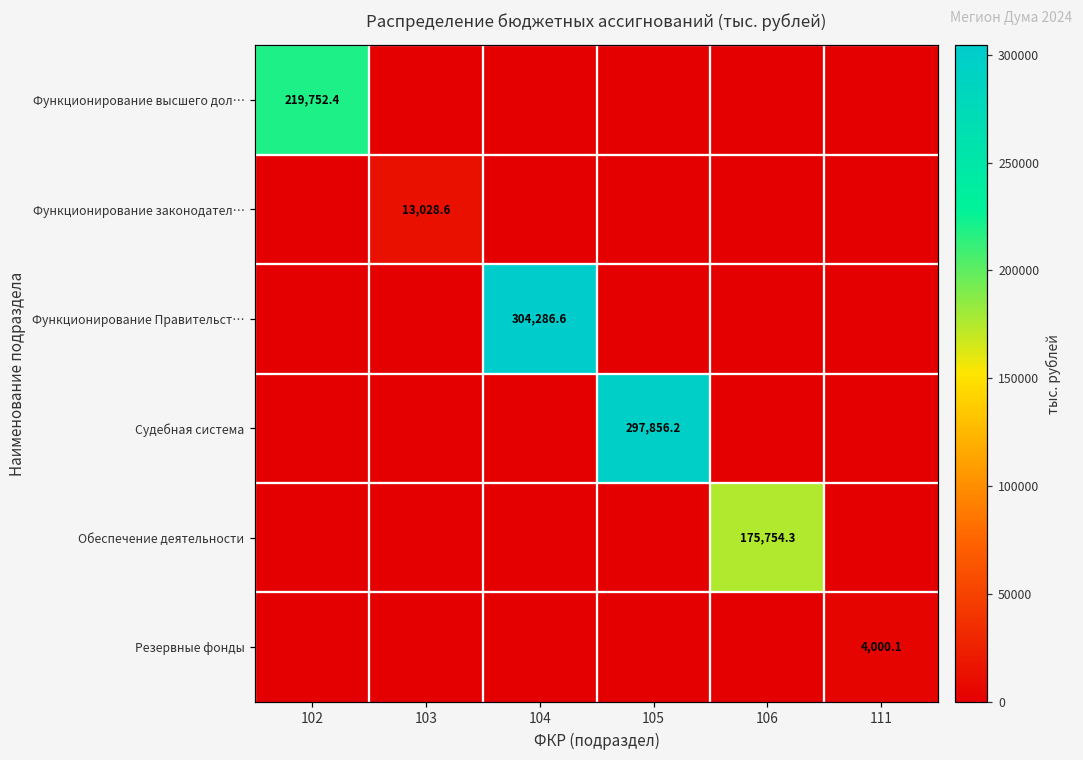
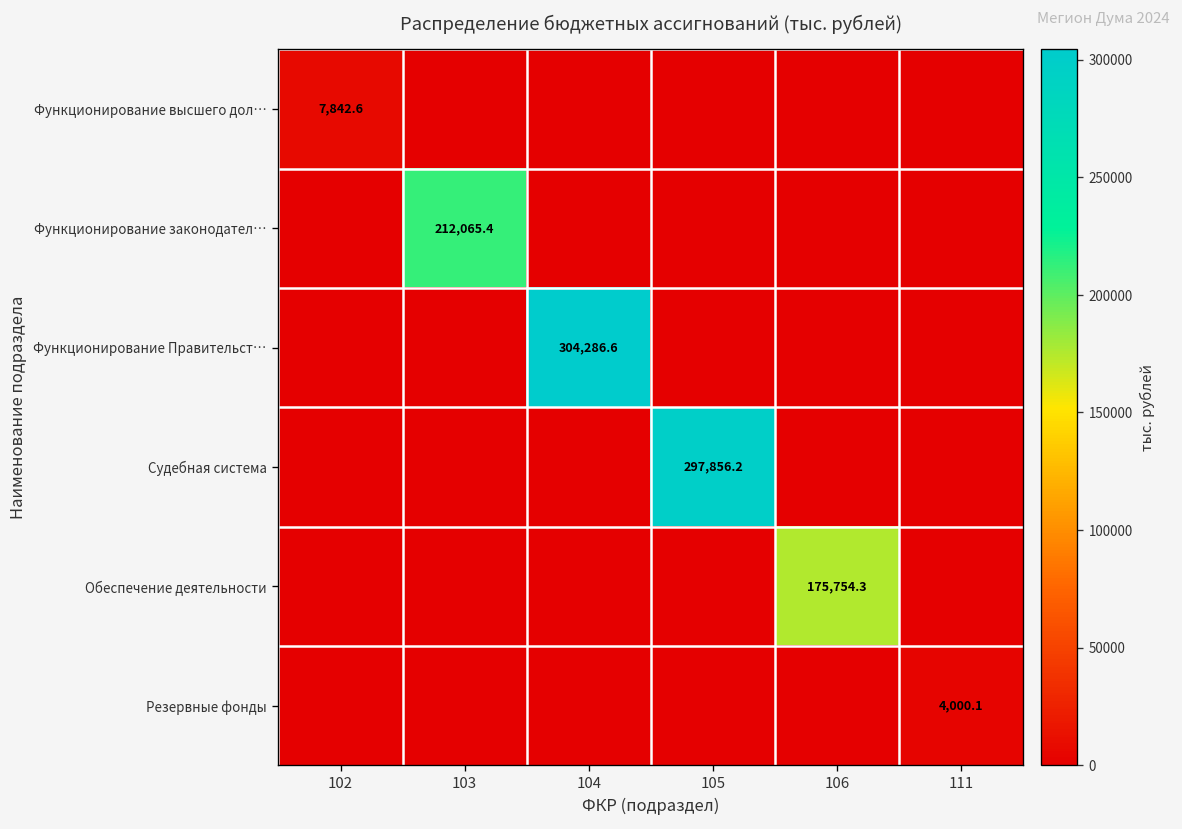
Функционирование высшего дол…, 102: 219,752.4 -> 7,842.6
Функционирование законодател…, 103: 13,028.6 -> 212,065.4
